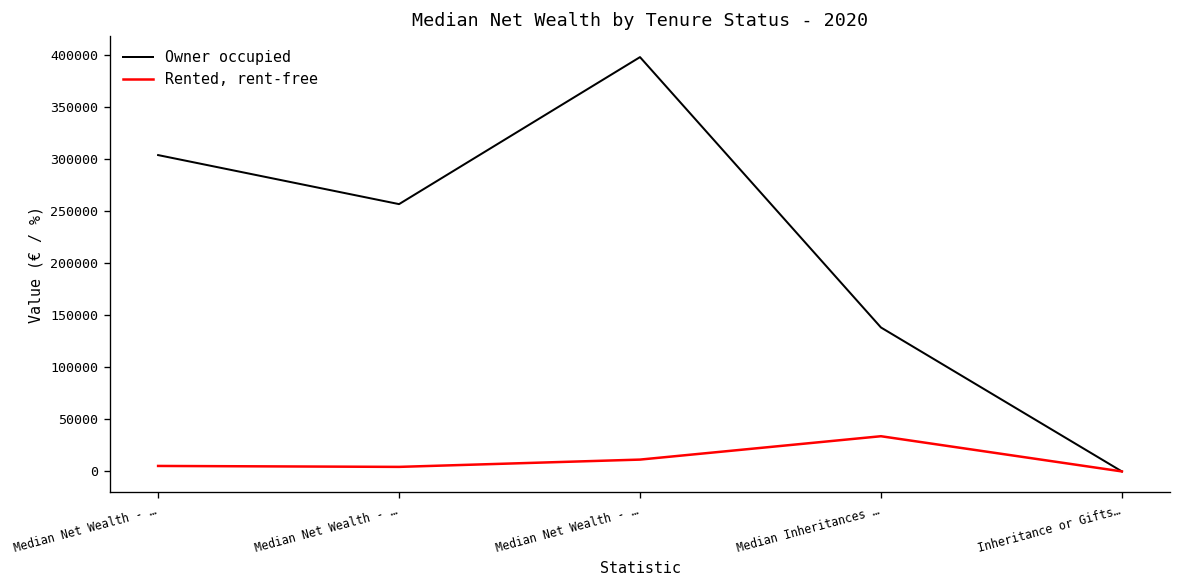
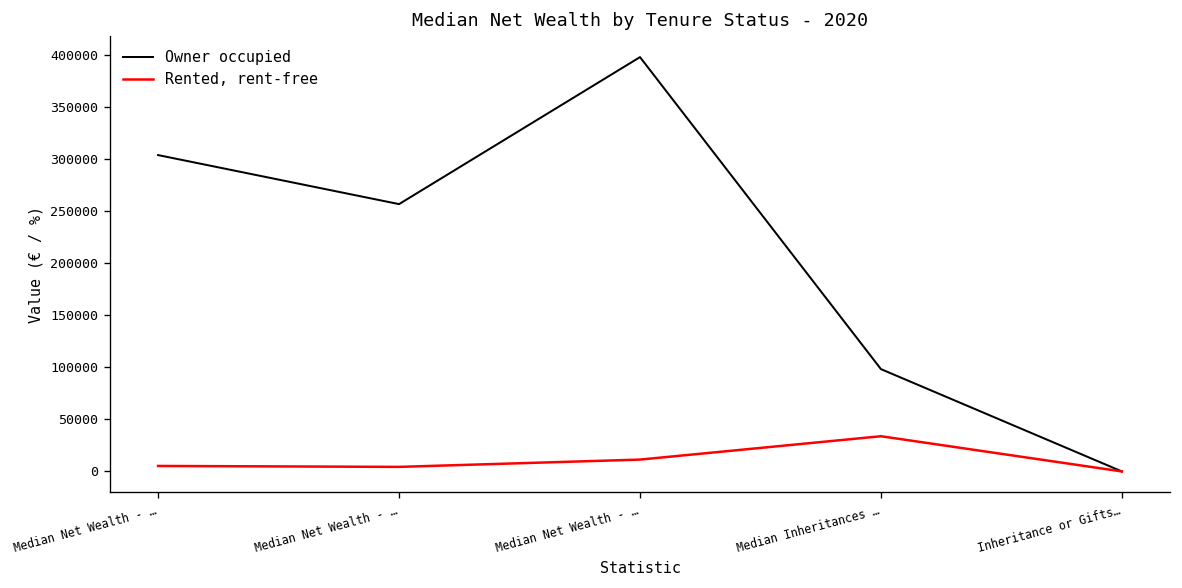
Owner occupied, Median Inheritances …: 140000 -> 100000
